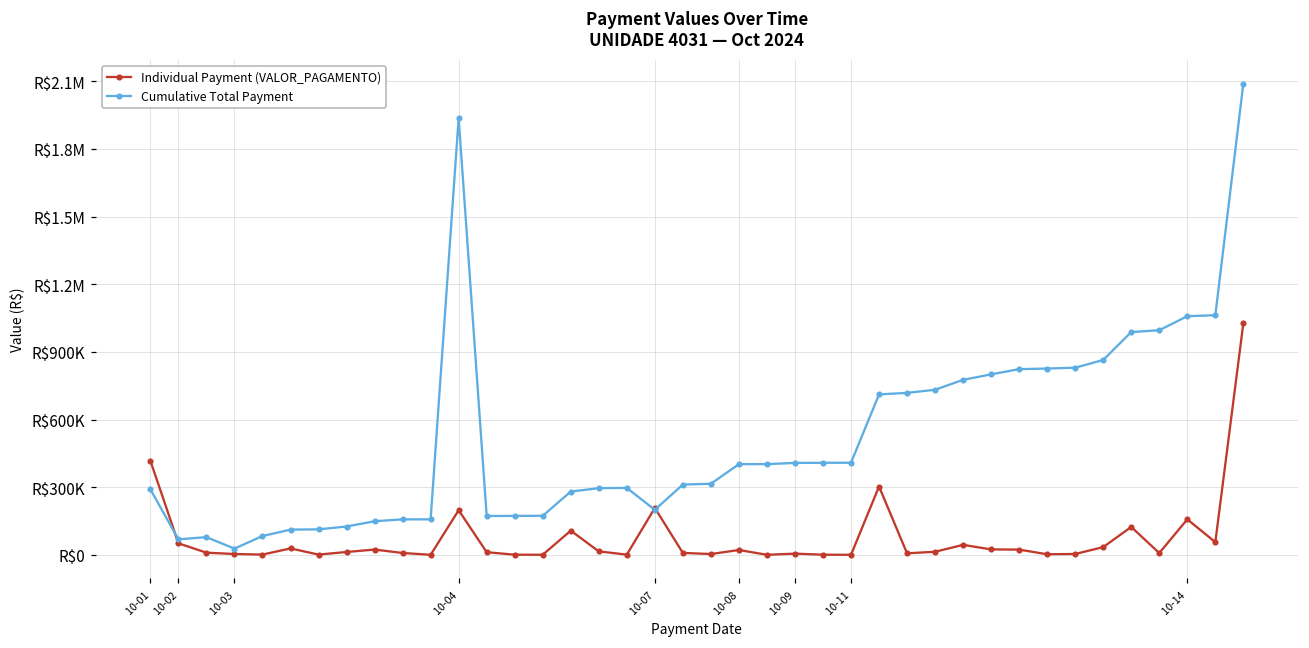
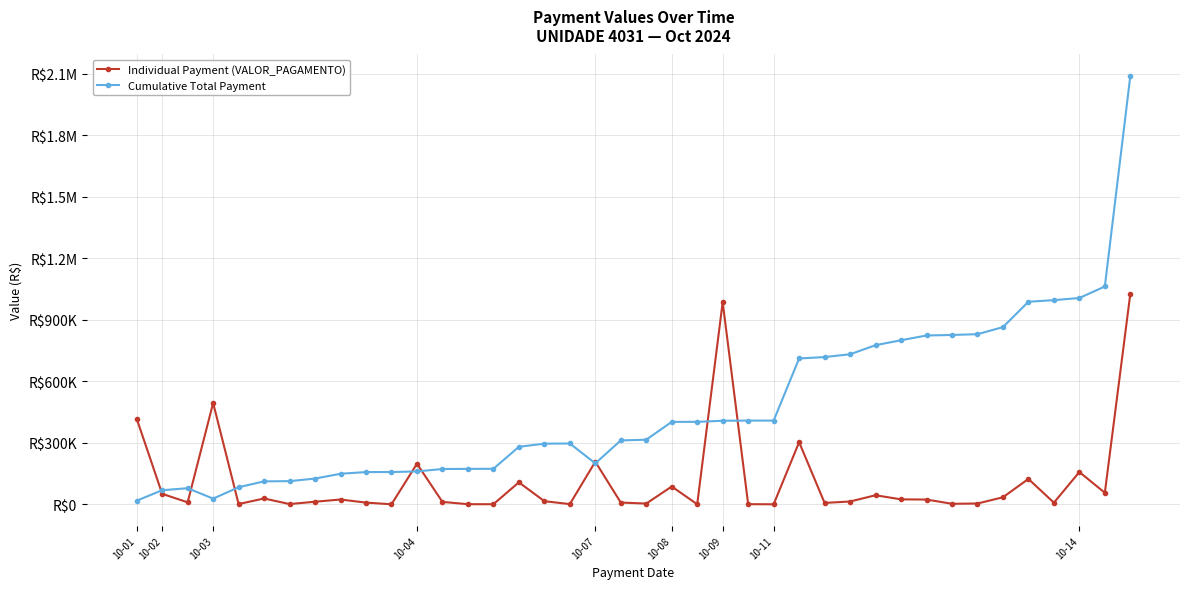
Cumulative Total Payment, 10-01: R$290000 -> R$20000
Individual Payment (VALOR_PAGAMENTO), 10-03: R$0 -> R$490000
Cumulative Total Payment, 10-04: R$1940000 -> R$160000
Individual Payment (VALOR_PAGAMENTO), 10-08: R$20000 -> R$90000
Individual Payment (VALOR_PAGAMENTO), 10-09: R$10000 -> R$990000
Cumulative Total Payment, 10-14: R$1060000 -> R$1010000
